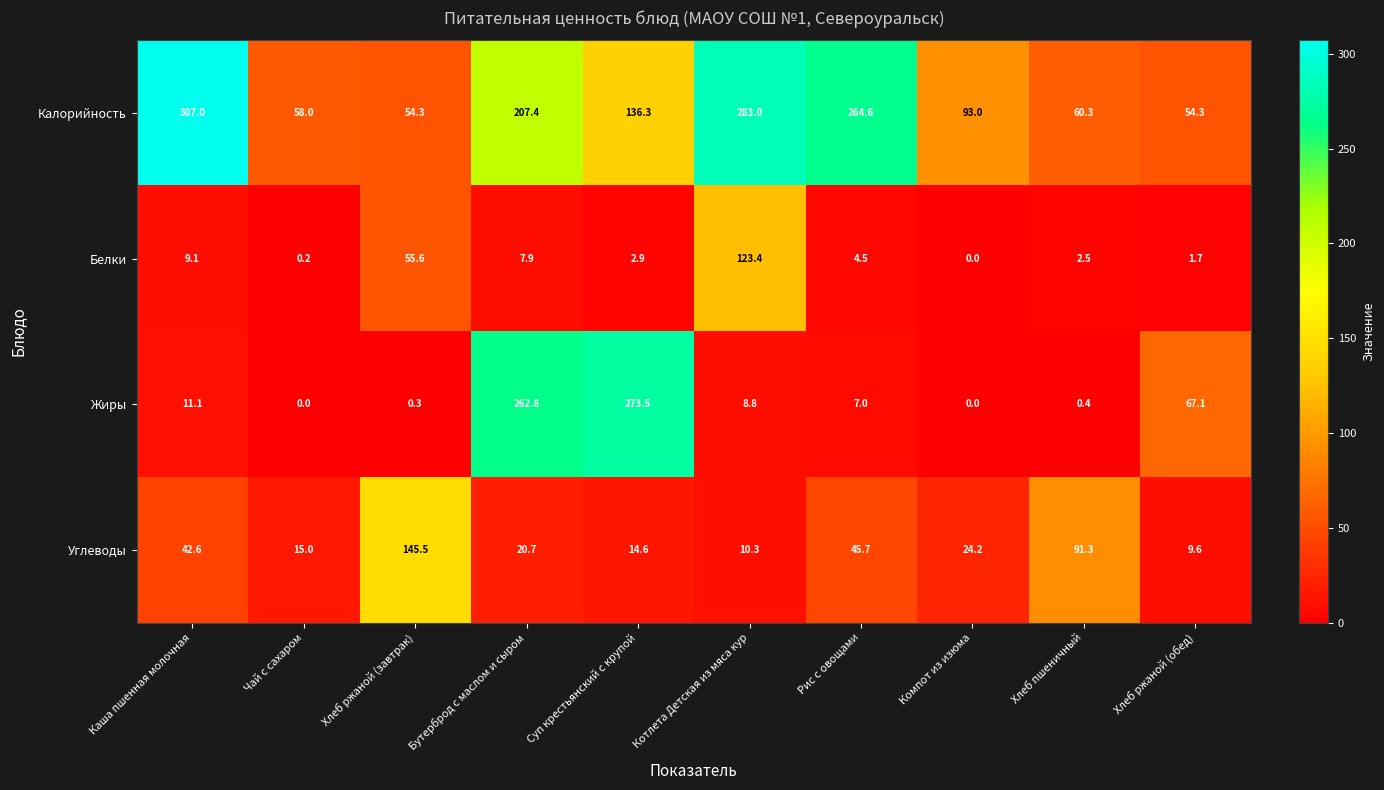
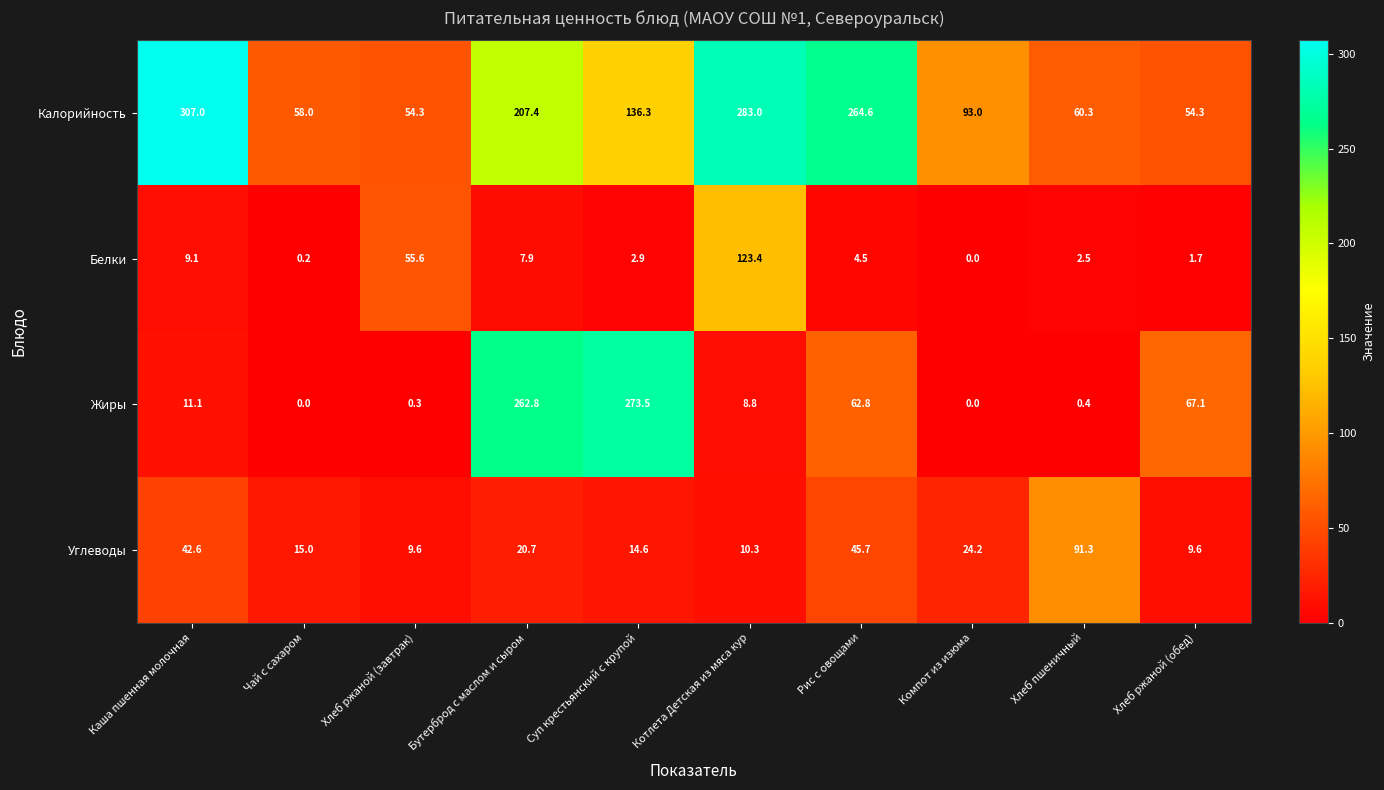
Жиры, Рис с овощами: 7.0 -> 62.8
Углеводы, Хлеб ржаной (завтрак): 145.5 -> 9.6
